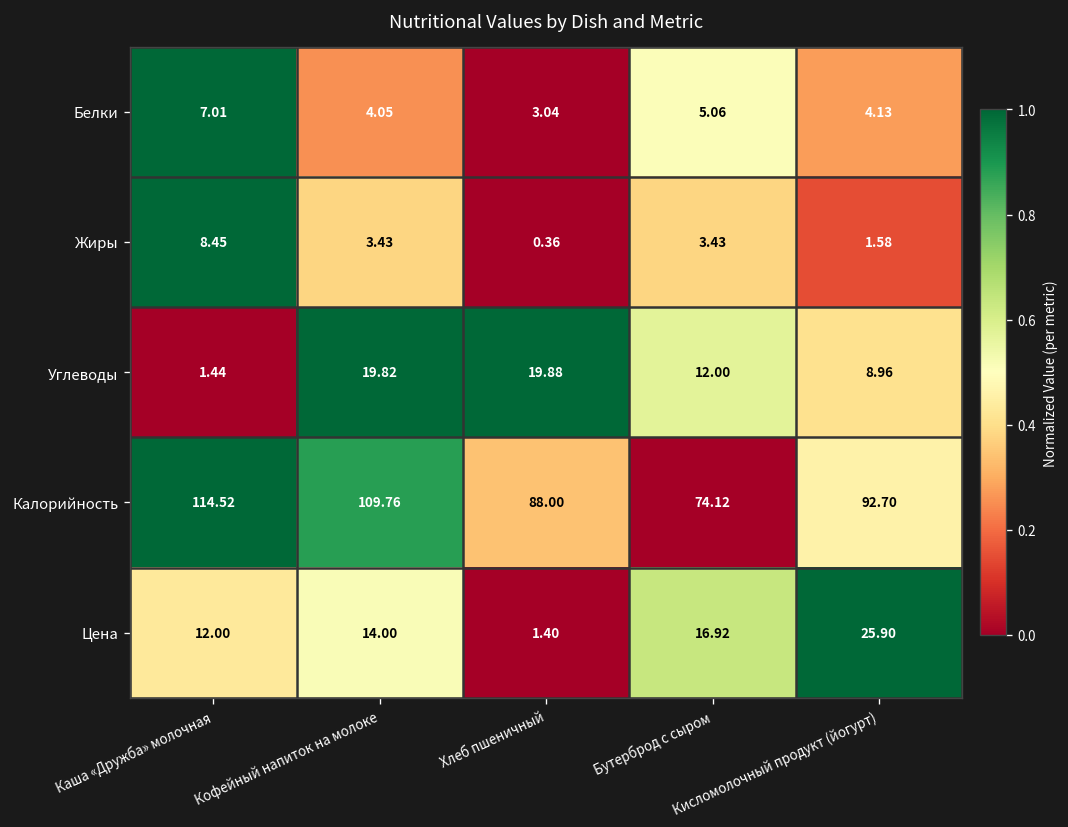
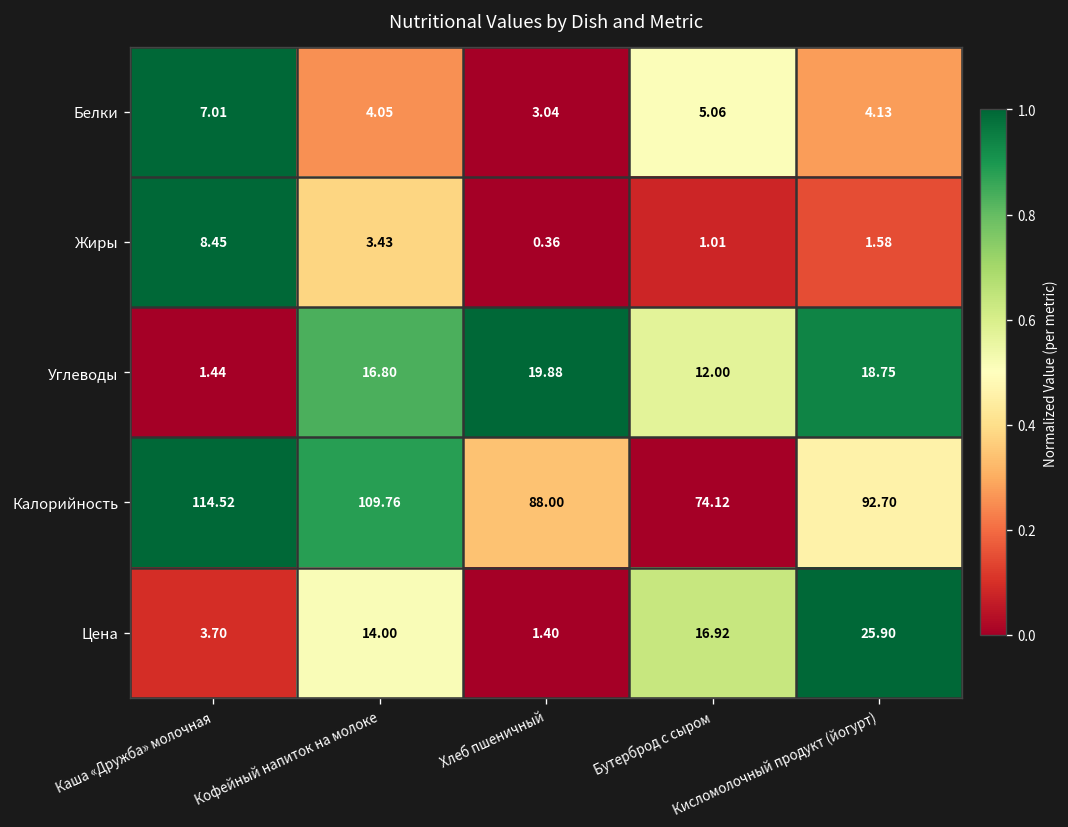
Жиры, Бутерброд с сыром: 3.43 -> 1.01
Углеводы, Кофейный напиток на молоке: 19.82 -> 16.80
Углеводы, Кисломолочный продукт (йогурт): 8.96 -> 18.75
Цена, Каша «Дружба» молочная: 12.00 -> 3.70
